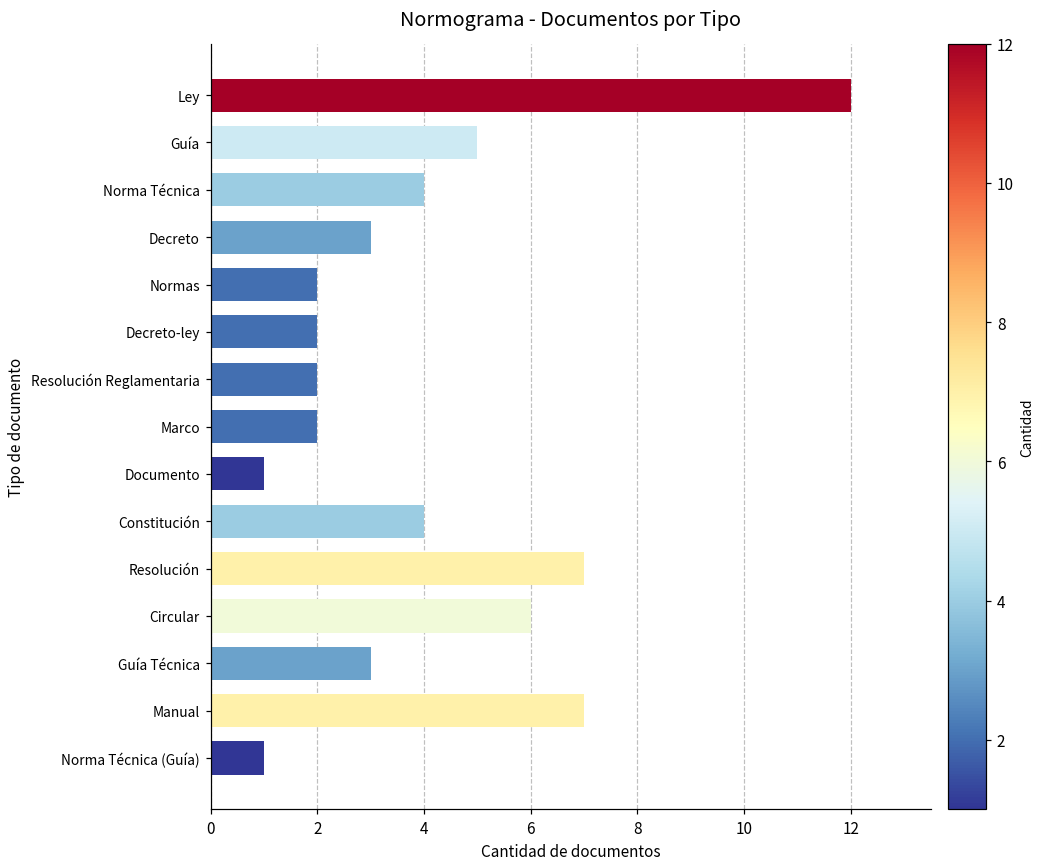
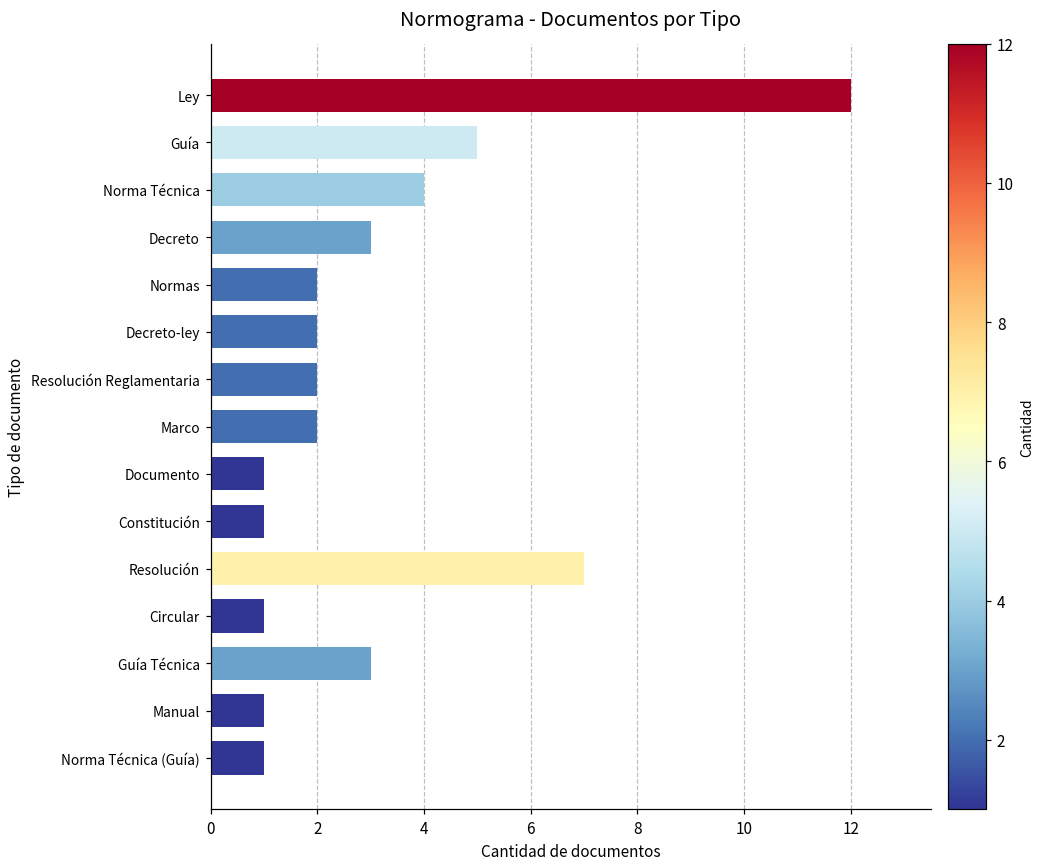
Constitución: 4 -> 1
Circular: 6 -> 1
Manual: 7 -> 1
